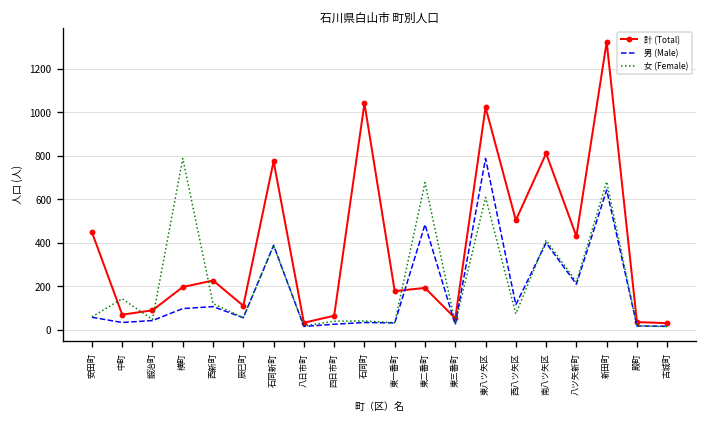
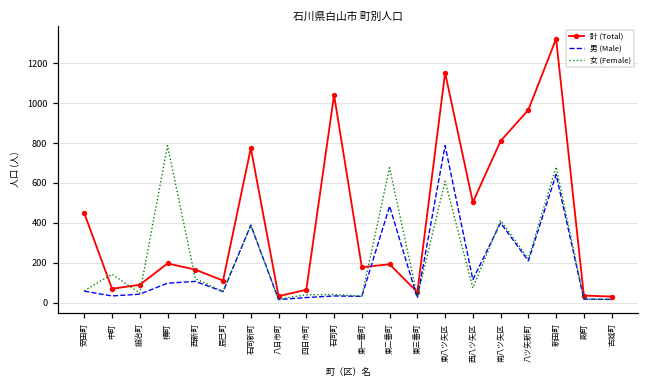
計 (Total), 西新町: 230 -> 170
計 (Total), 東八ツ矢区: 1020 -> 1150
計 (Total), 八ツ矢新町: 430 -> 970
